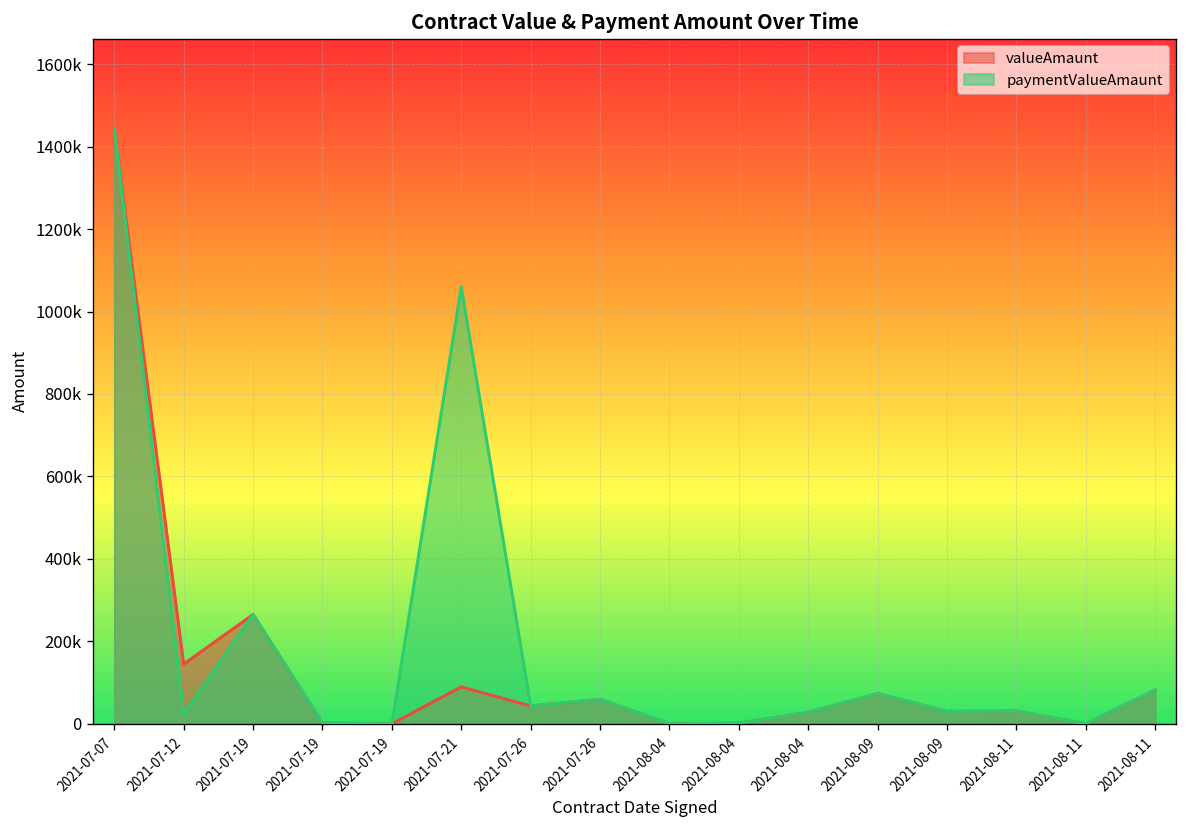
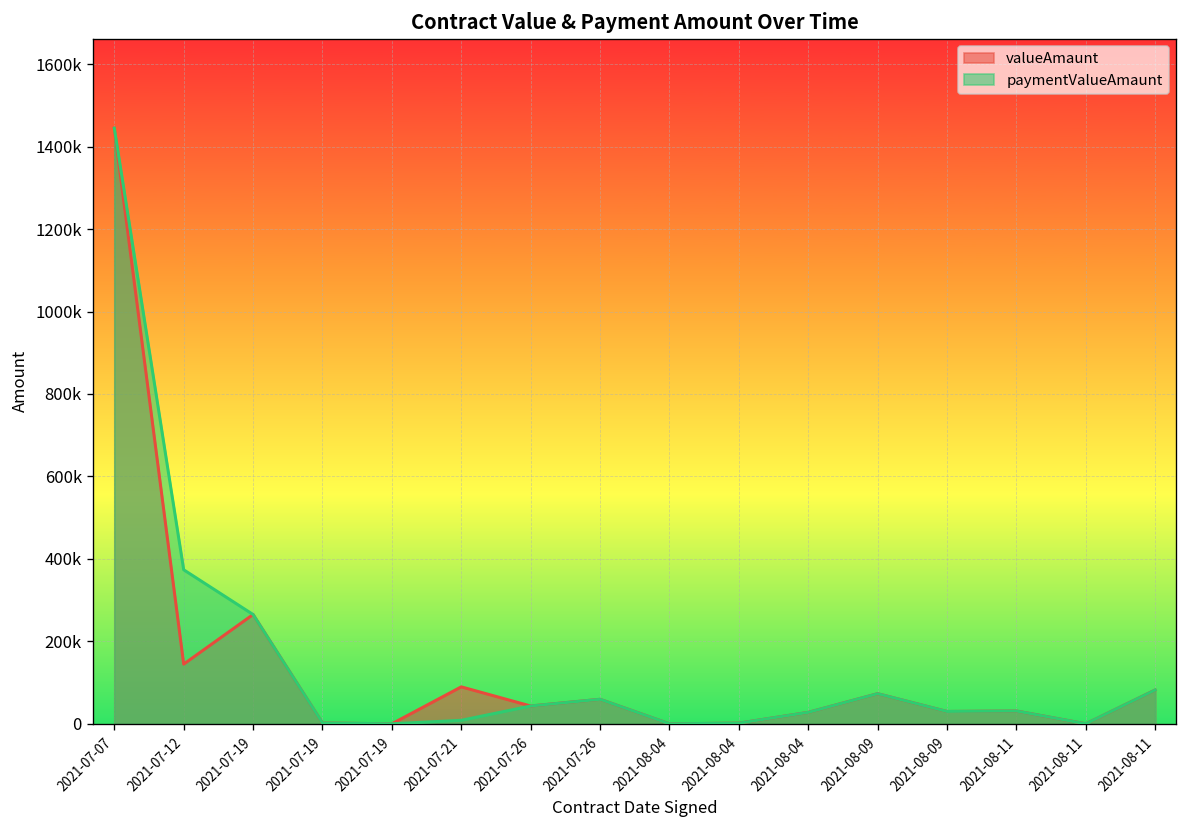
paymentValueAmaunt, 2021-07-12: 20000 -> 370000
paymentValueAmaunt, 2021-07-21: 1060000 -> 10000
